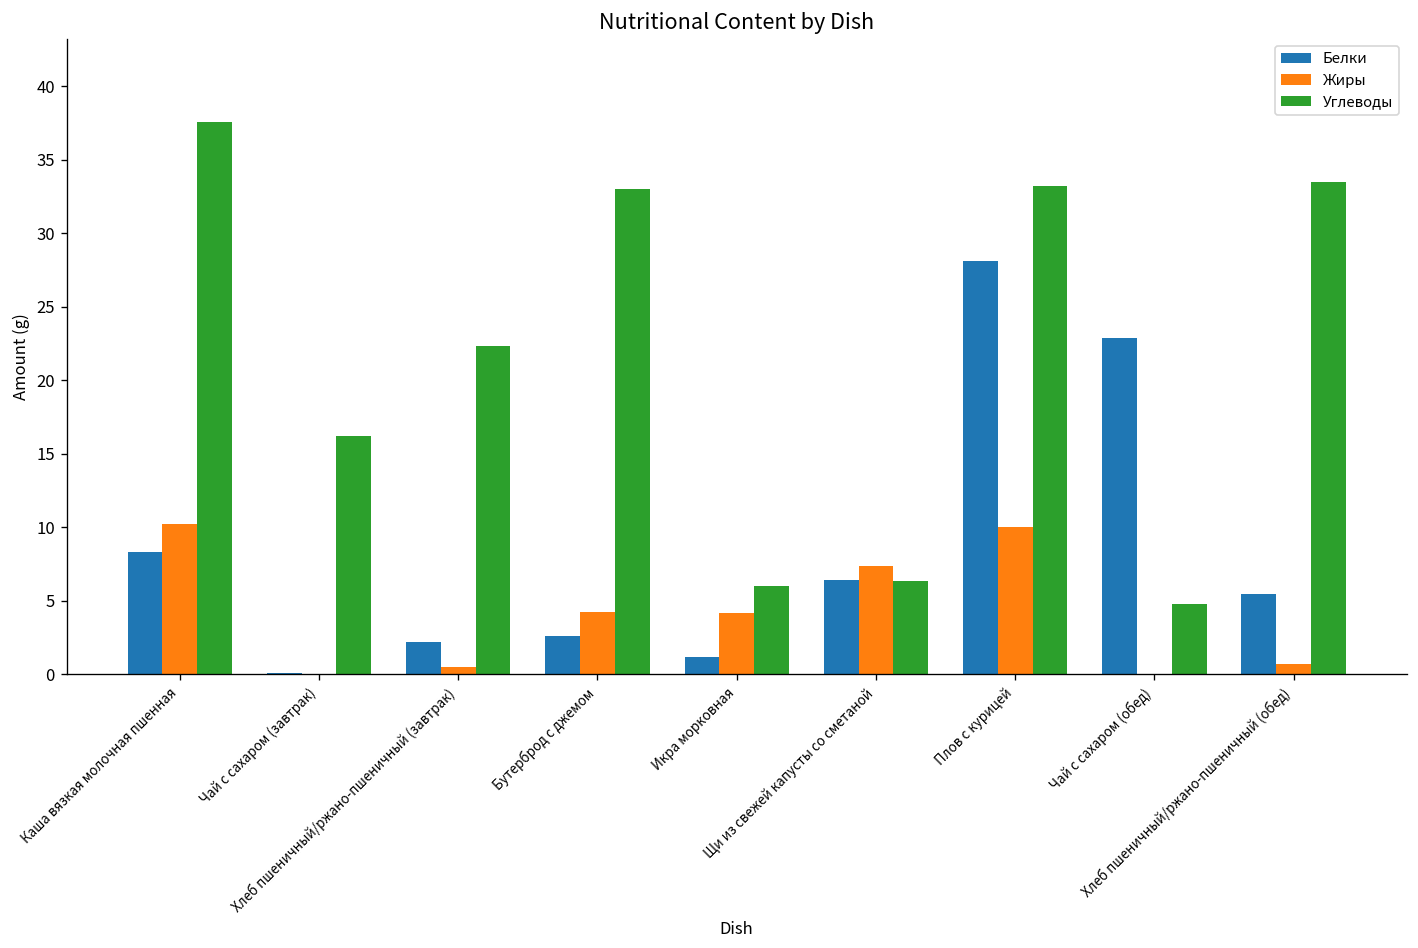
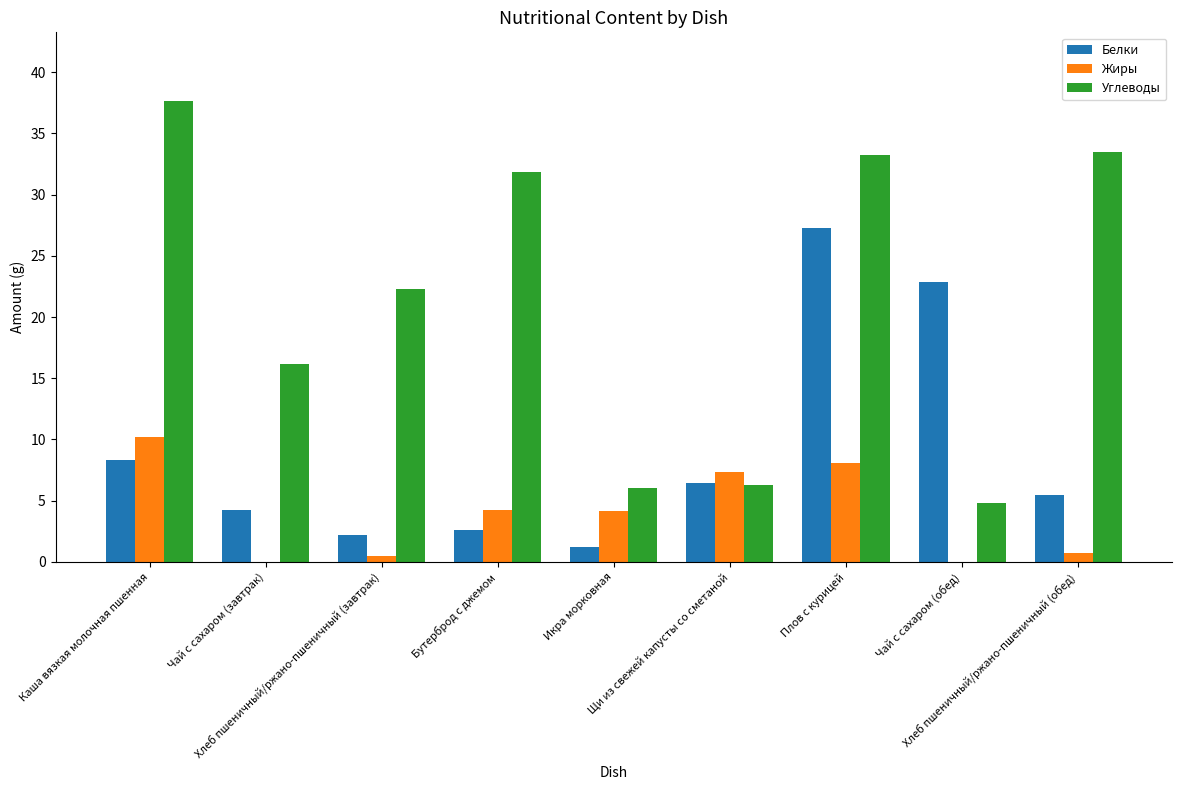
Белки, Чай с сахаром (завтрак): 0.1 -> 4.2
Углеводы, Бутерброд с джемом: 33.0 -> 31.8
Белки, Плов с курицей: 28.1 -> 27.3
Жиры, Плов с курицей: 10.0 -> 8.1
